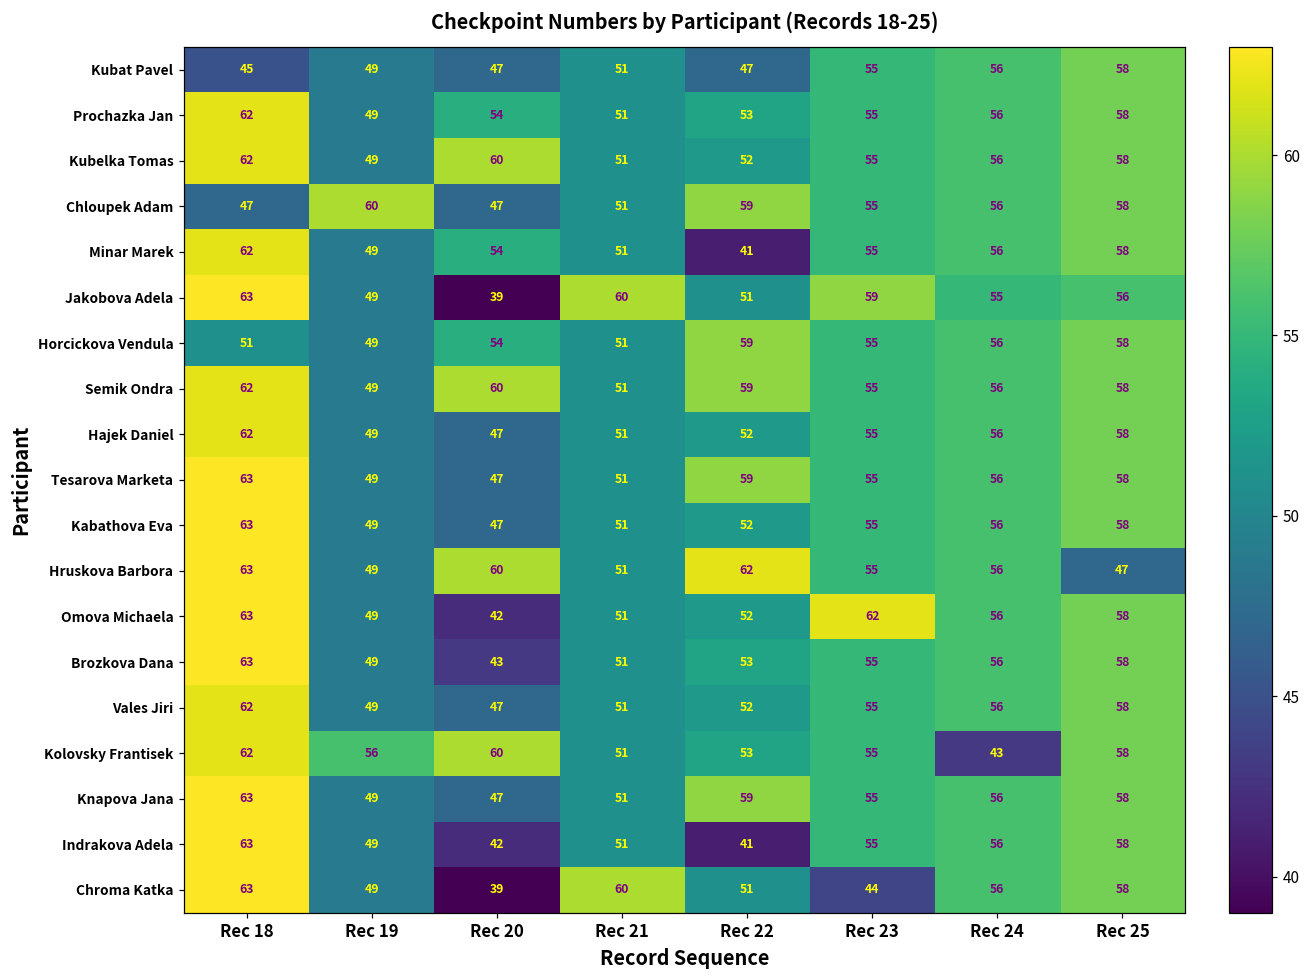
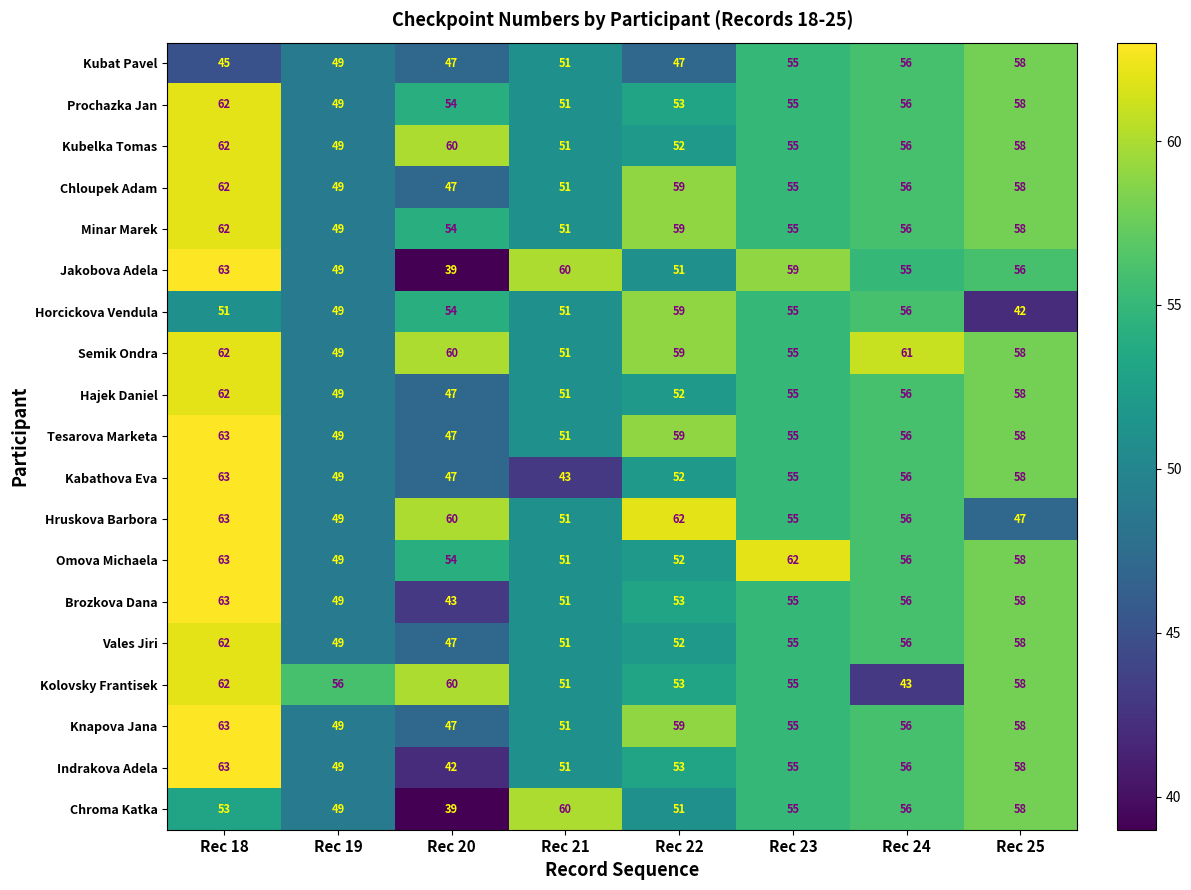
Chloupek Adam, Rec 18: 47 -> 62
Chloupek Adam, Rec 19: 60 -> 49
Minar Marek, Rec 22: 41 -> 59
Horcickova Vendula, Rec 25: 58 -> 42
Semik Ondra, Rec 24: 56 -> 61
Kabathova Eva, Rec 21: 51 -> 43
Omova Michaela, Rec 20: 42 -> 54
Indrakova Adela, Rec 22: 41 -> 53
Chroma Katka, Rec 18: 63 -> 53
Chroma Katka, Rec 23: 44 -> 55
